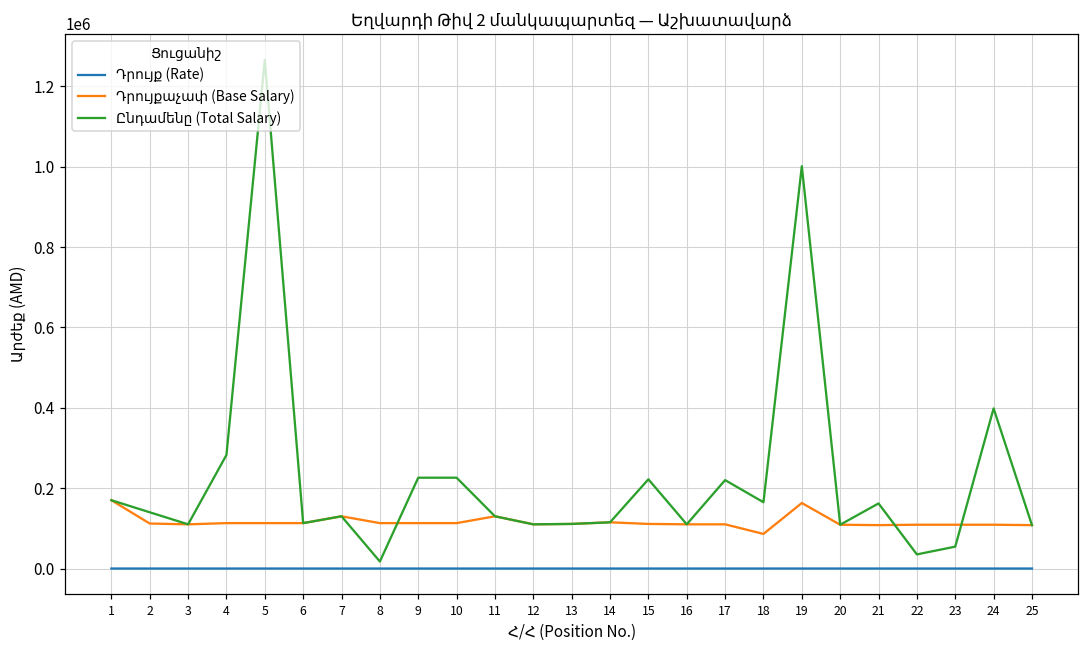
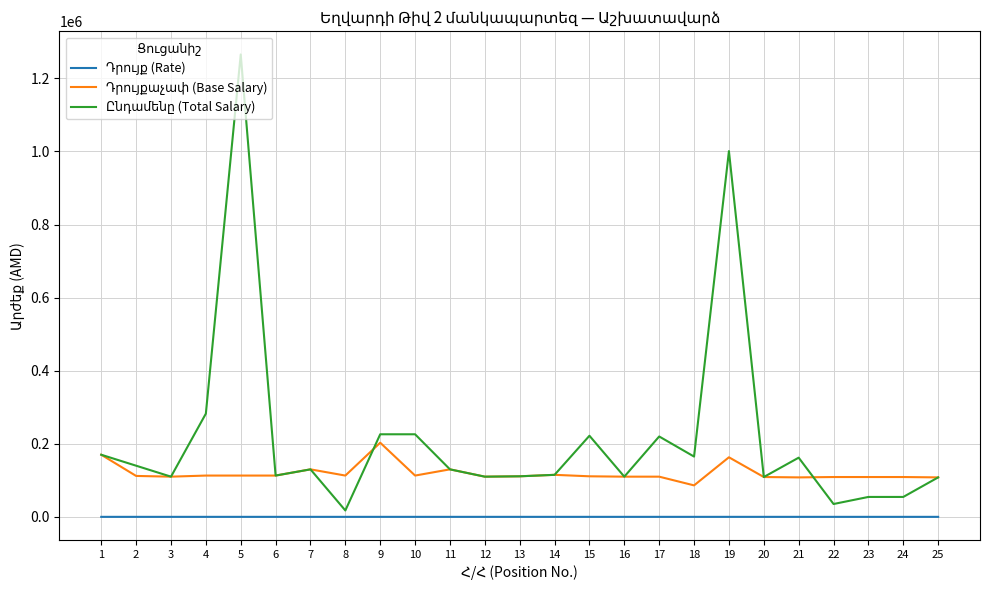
Դրույքաչափ (Base Salary), 9: 110000 -> 200000
Ընդամենը (Total Salary), 24: 400000 -> 50000
